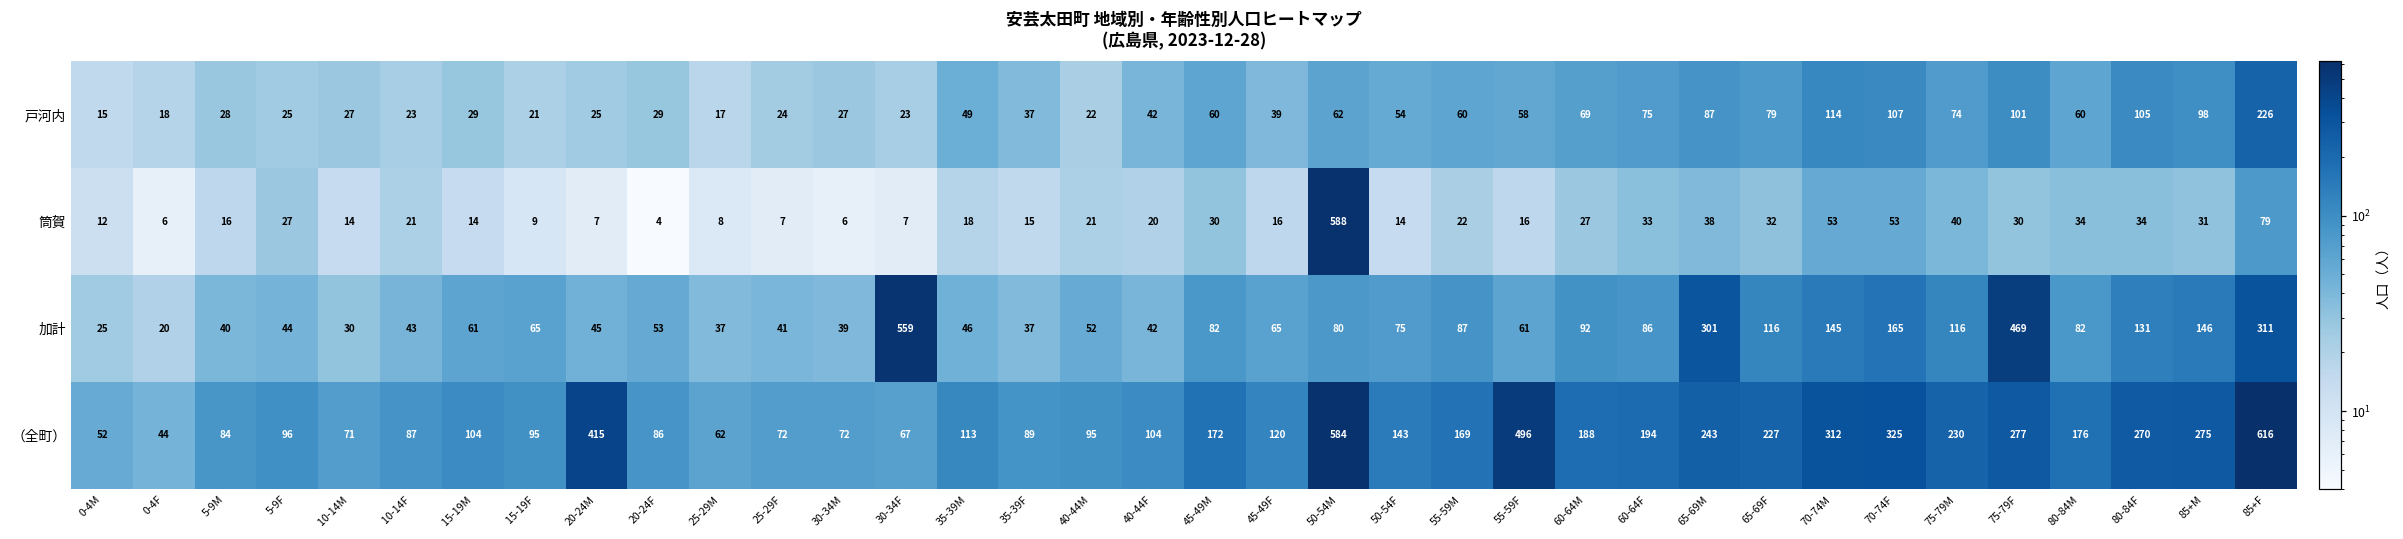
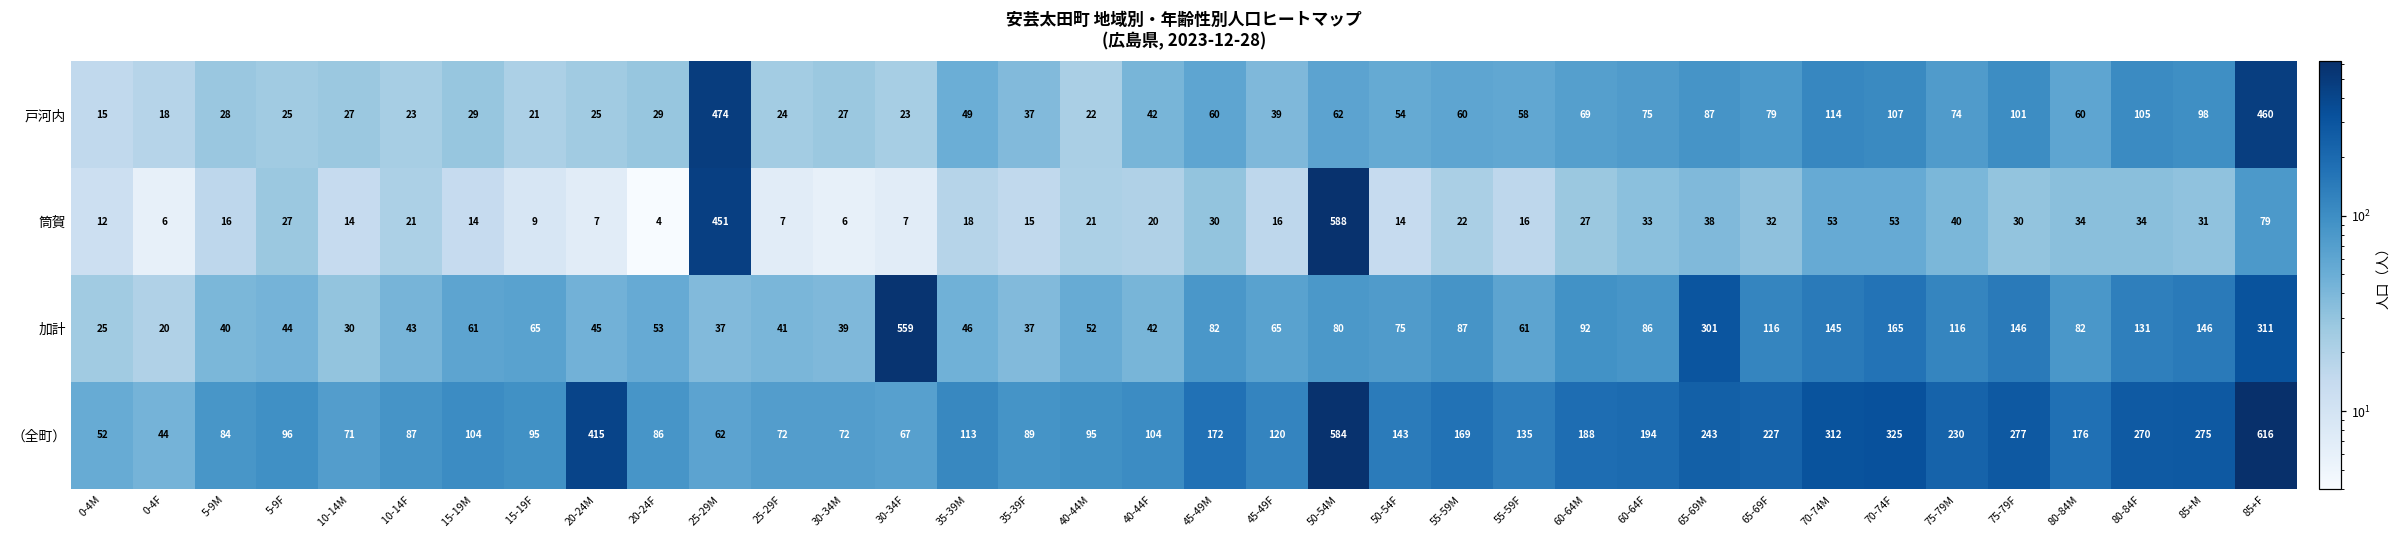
戸河内, 25-29M: 17 -> 474
戸河内, 85+F: 226 -> 460
筒賀, 25-29M: 8 -> 451
加計, 75-79F: 469 -> 146
（全町）, 55-59F: 496 -> 135
